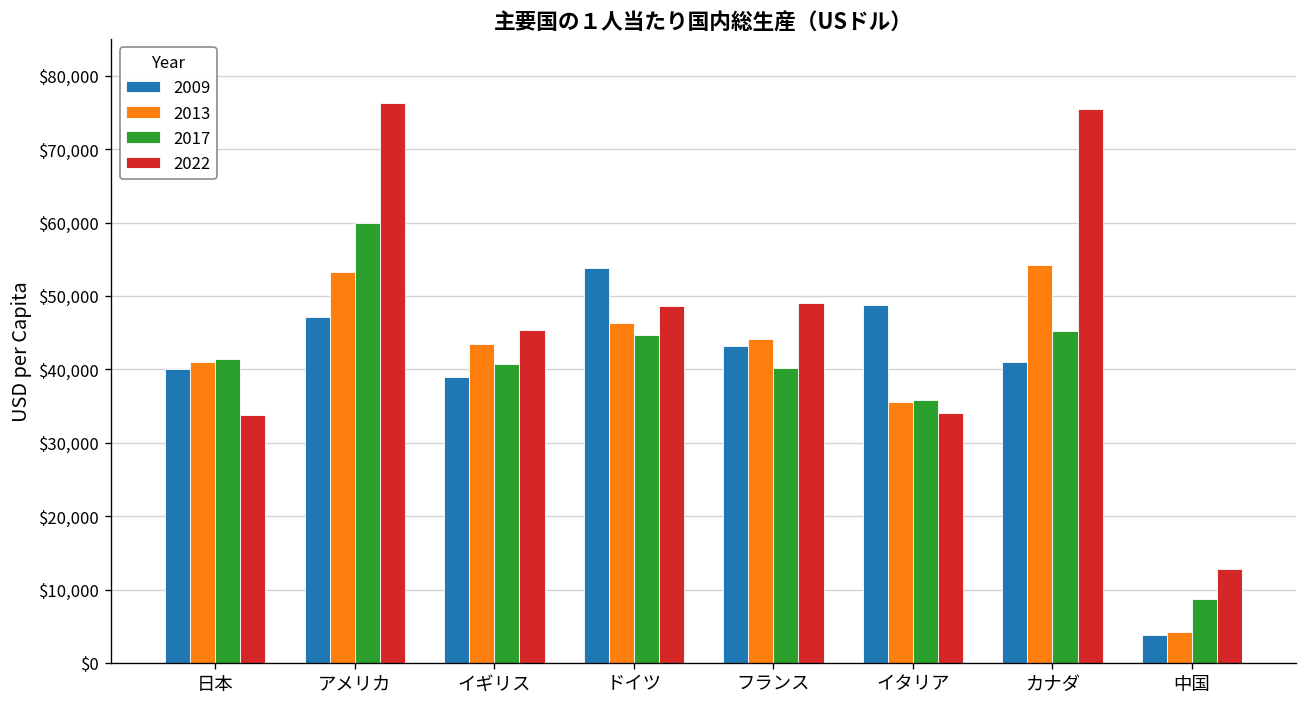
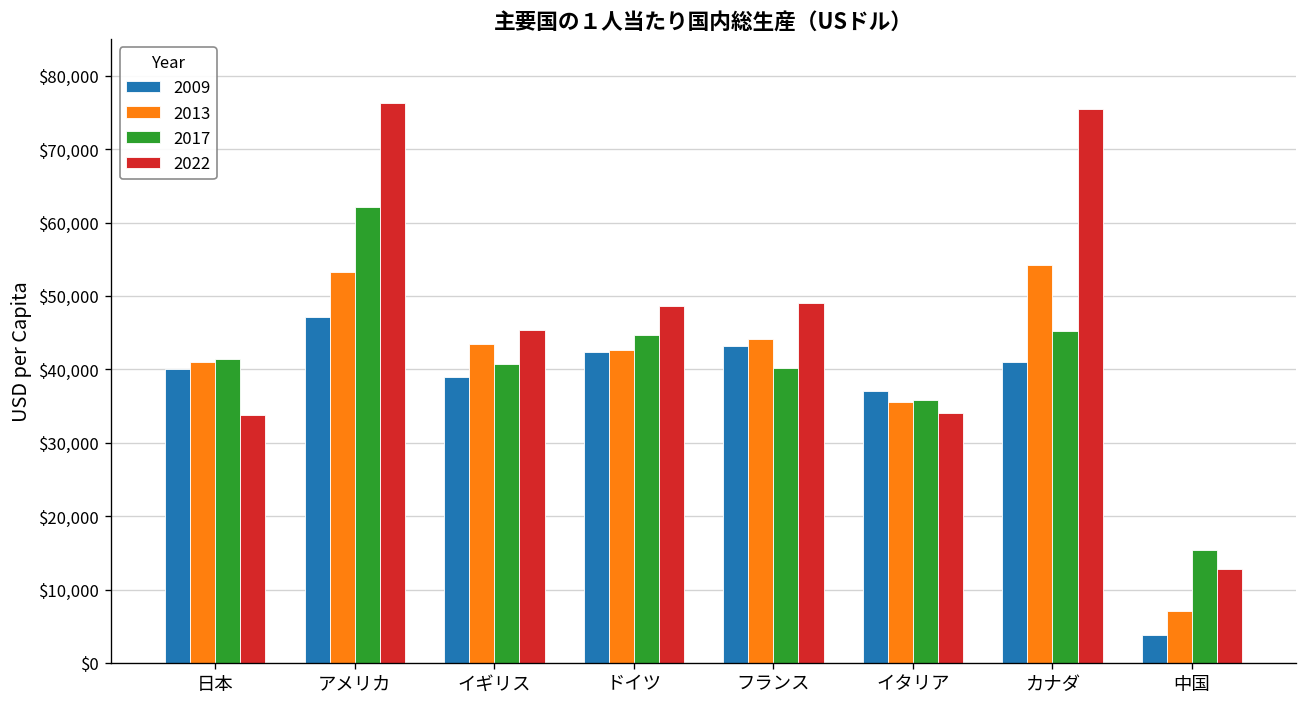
2017, アメリカ: $60,000 -> $62,000
2009, ドイツ: $54,000 -> $42,000
2013, ドイツ: $46,000 -> $43,000
2009, イタリア: $49,000 -> $37,000
2013, 中国: $4,000 -> $7,000
2017, 中国: $9,000 -> $15,000
